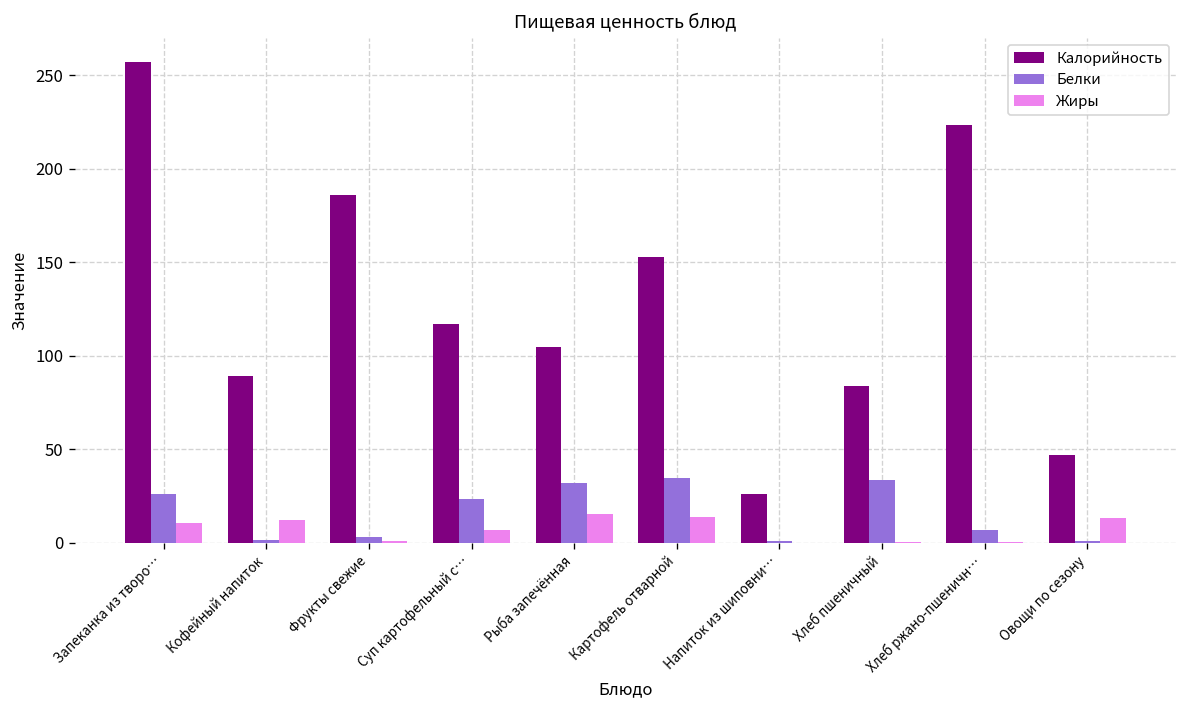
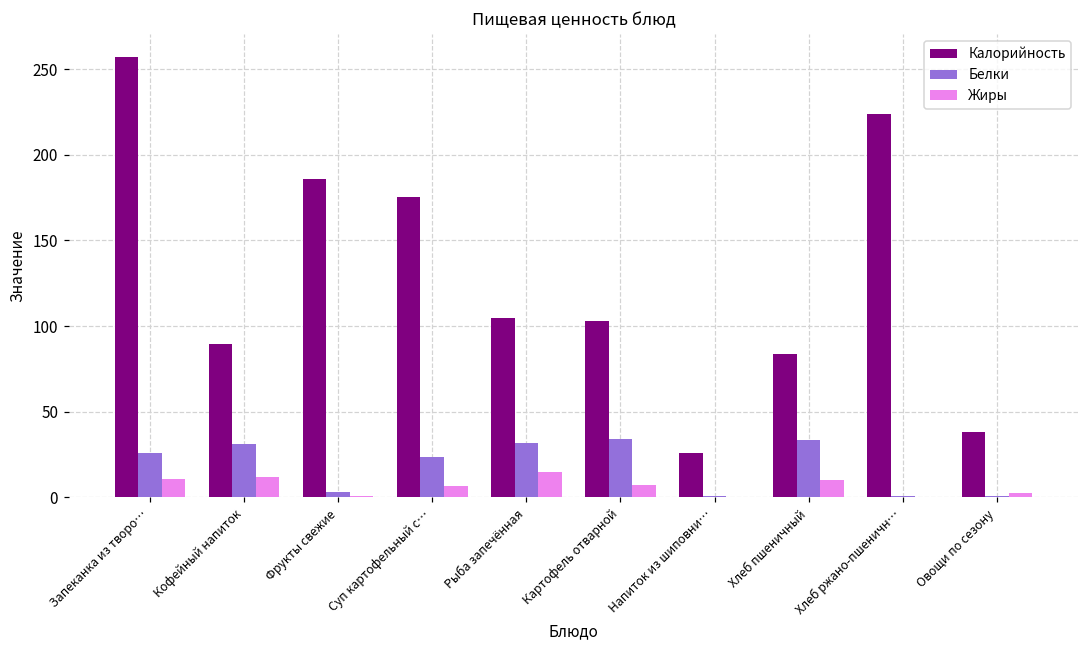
Белки, Кофейный напиток: 1 -> 31
Калорийность, Суп картофельный с…: 117 -> 175
Калорийность, Картофель отварной: 153 -> 103
Жиры, Картофель отварной: 14 -> 7
Жиры, Хлеб пшеничный: 0 -> 10
Белки, Хлеб ржано-пшеничн…: 7 -> 1
Калорийность, Овощи по сезону: 47 -> 38
Жиры, Овощи по сезону: 13 -> 3
